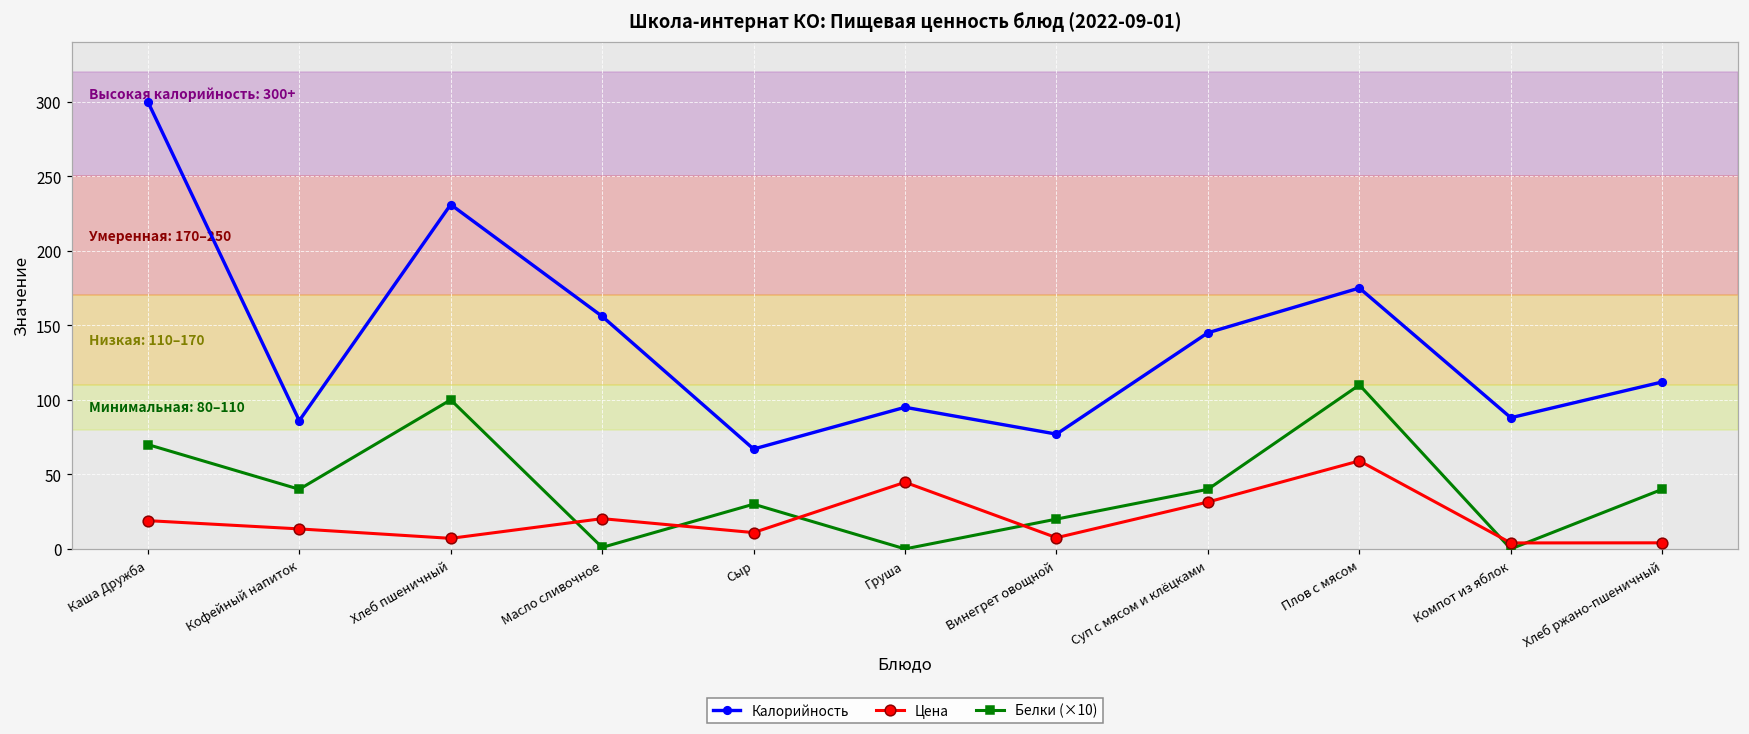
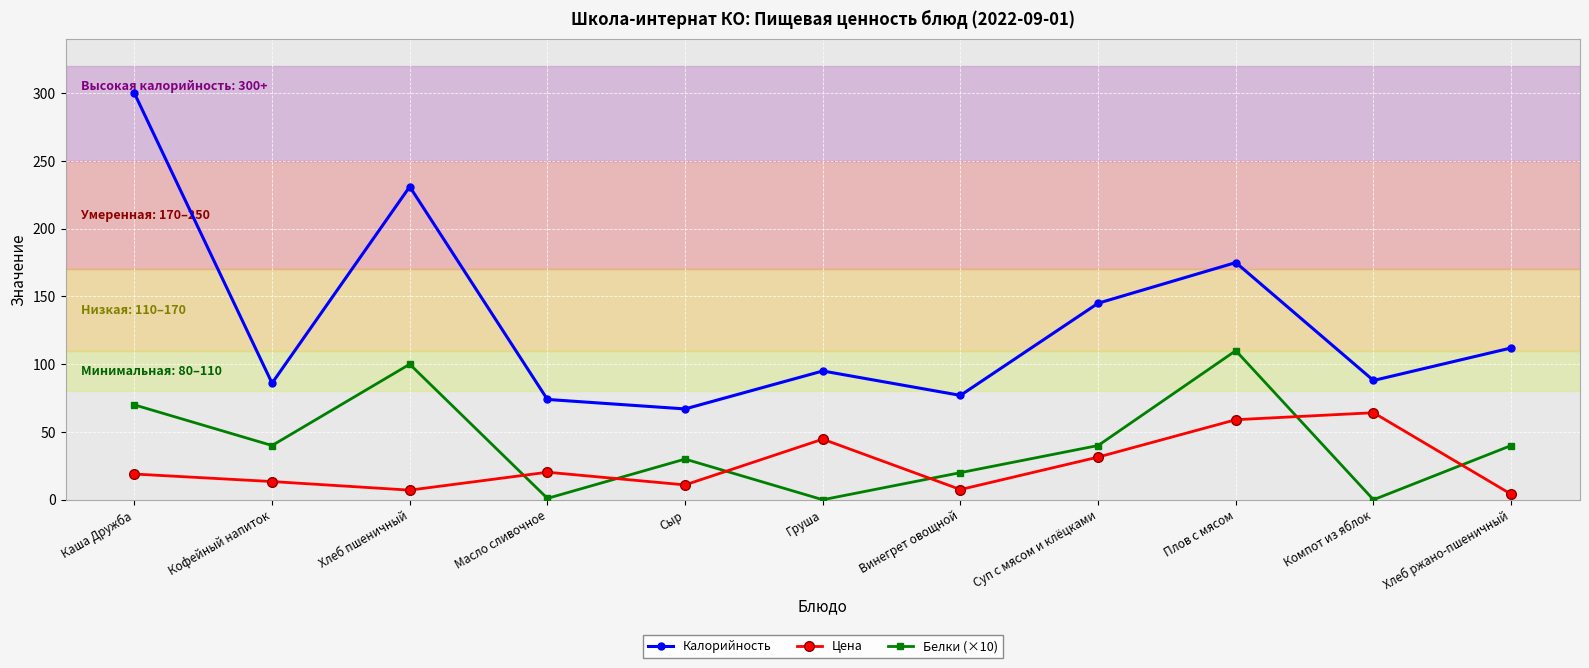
Калорийность, Масло сливочное: 156 -> 74
Цена, Компот из яблок: 4 -> 64
